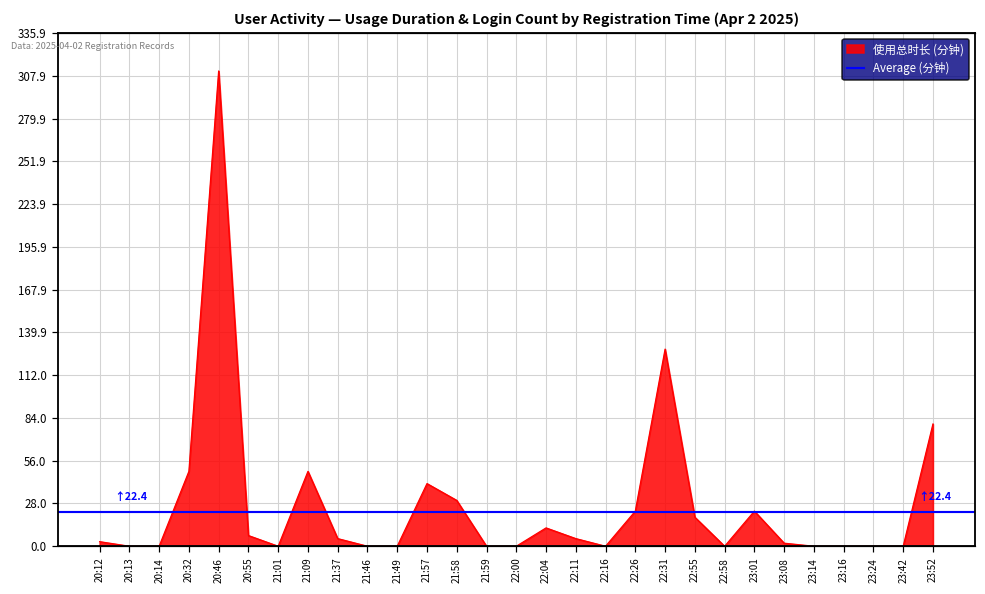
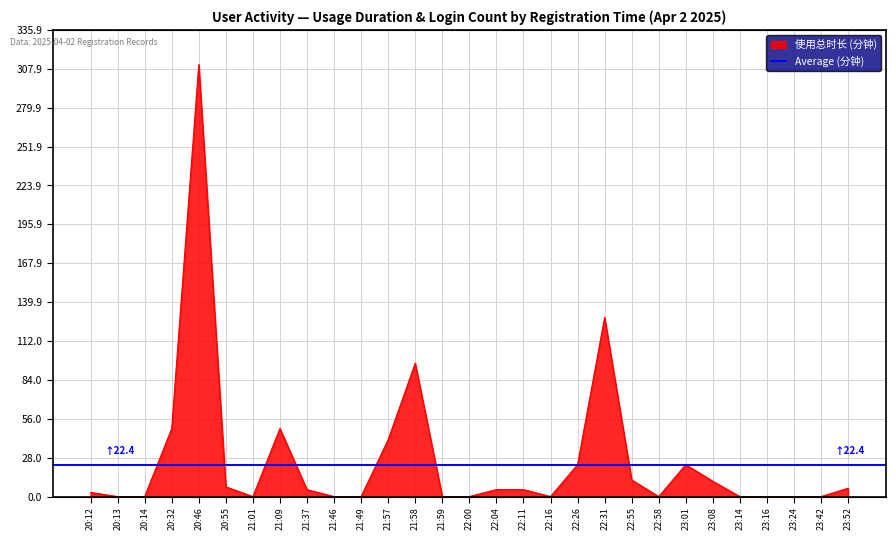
21:58: 30 -> 96
22:04: 12 -> 5
22:55: 19 -> 12
23:08: 2 -> 11
23:52: 80 -> 6
